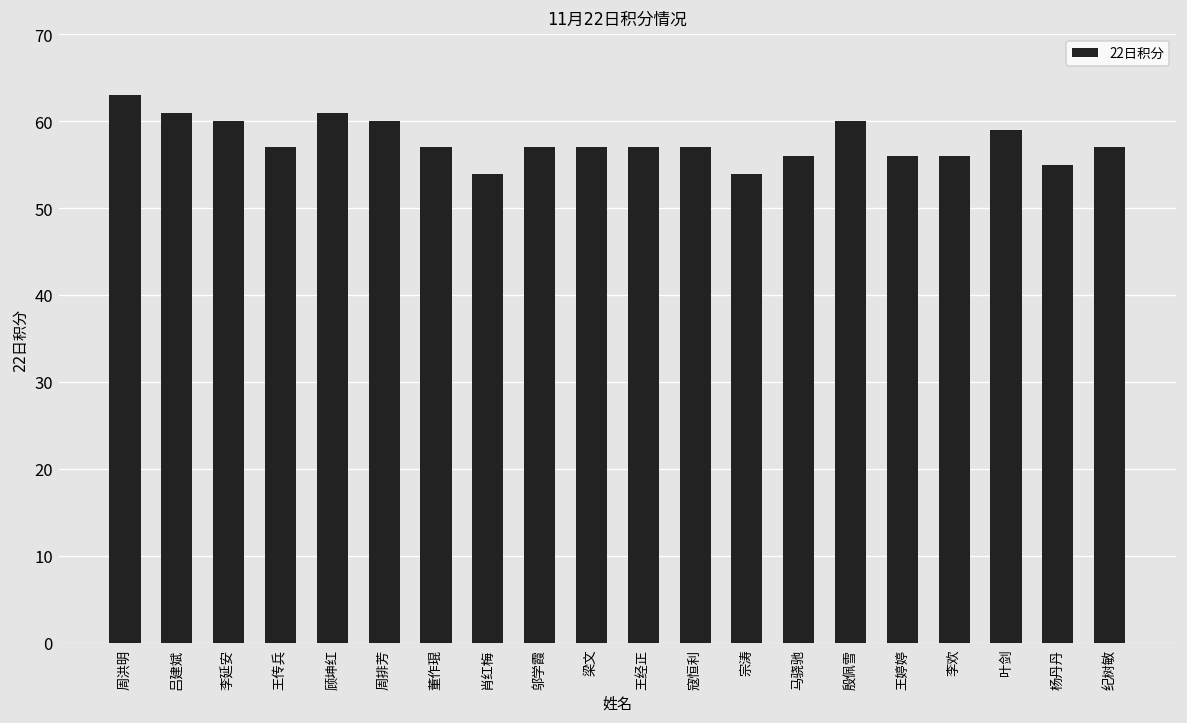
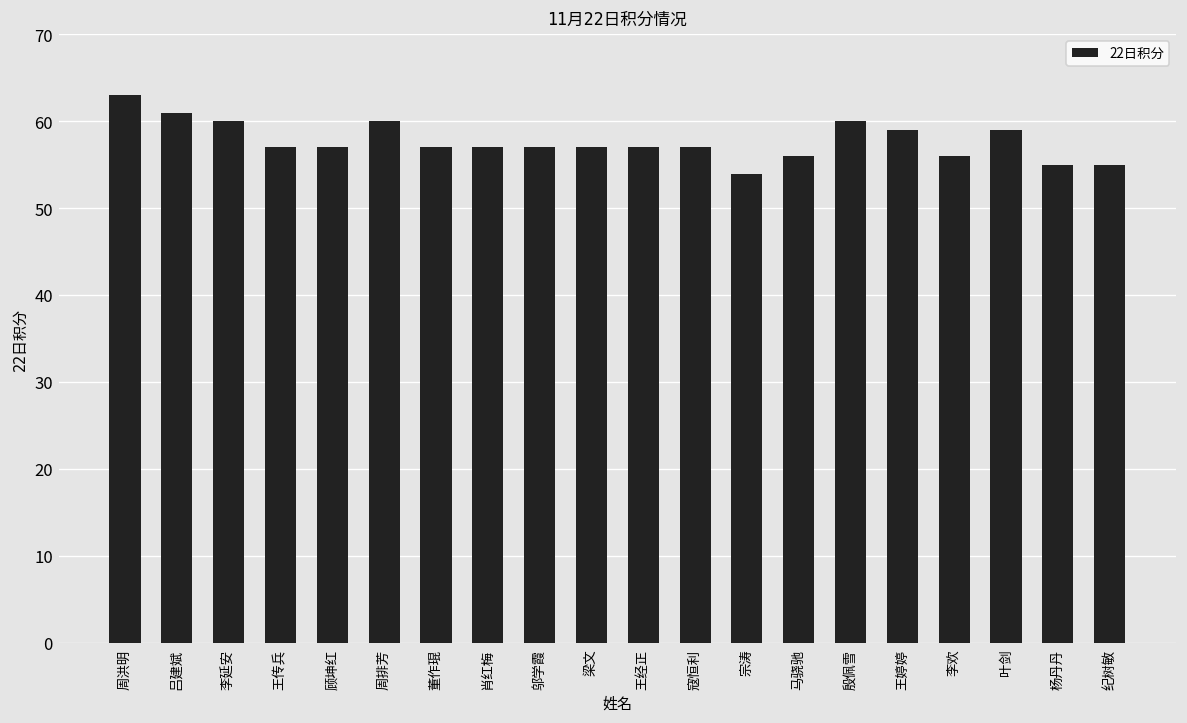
顾坤红: 61 -> 57
肖红梅: 54 -> 57
王婷婷: 56 -> 59
纪树敏: 57 -> 55
